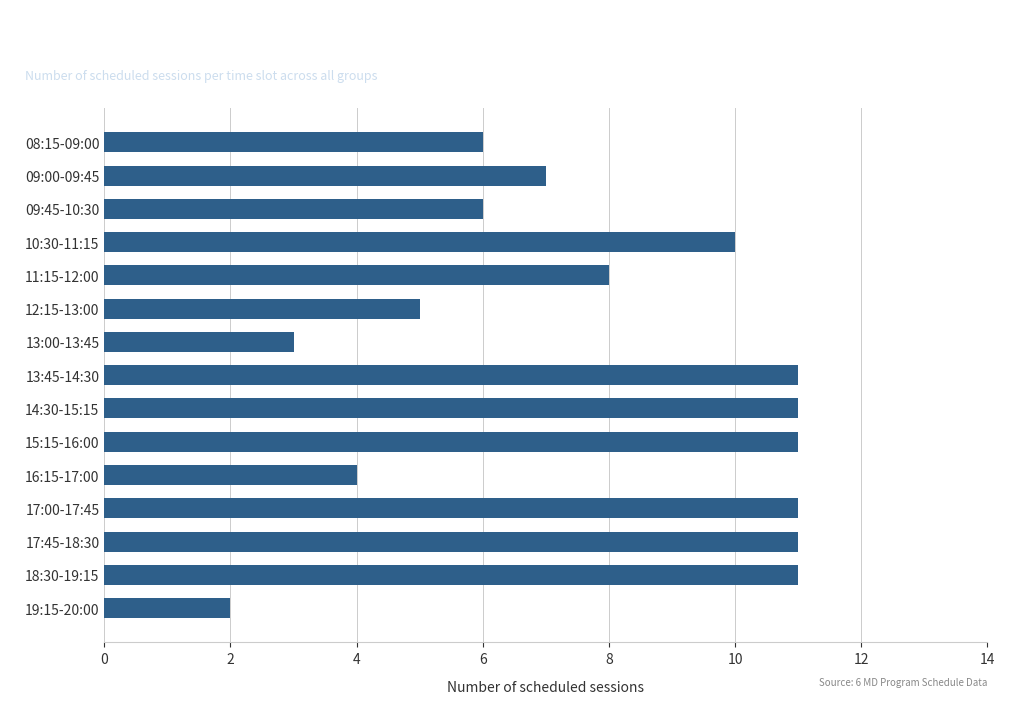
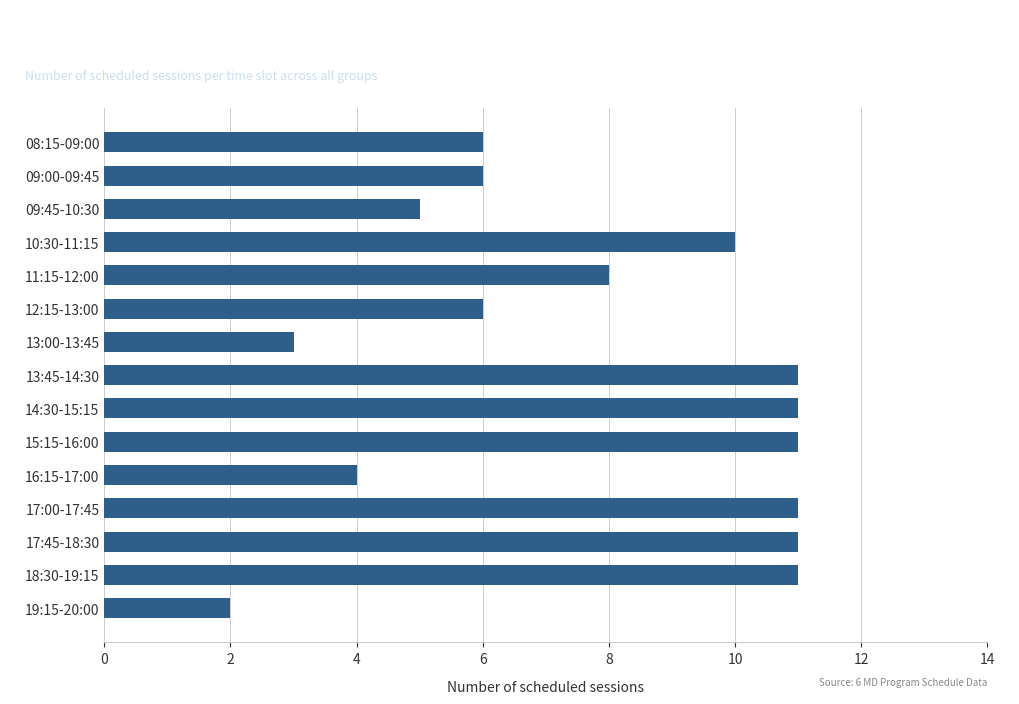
09:00-09:45: 7 -> 6
09:45-10:30: 6 -> 5
12:15-13:00: 5 -> 6
